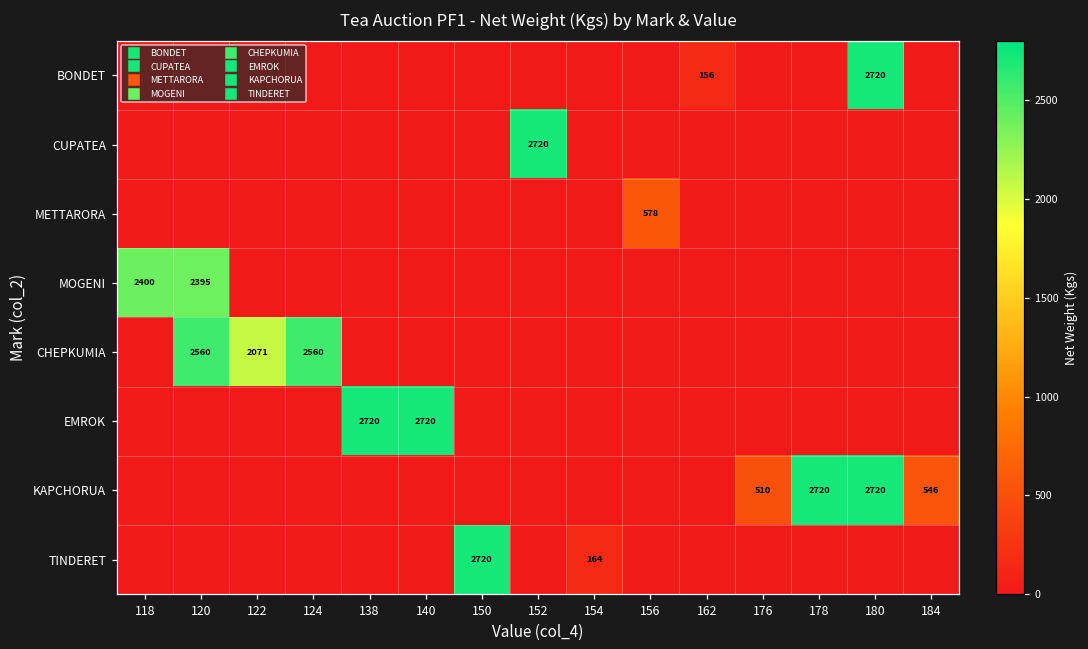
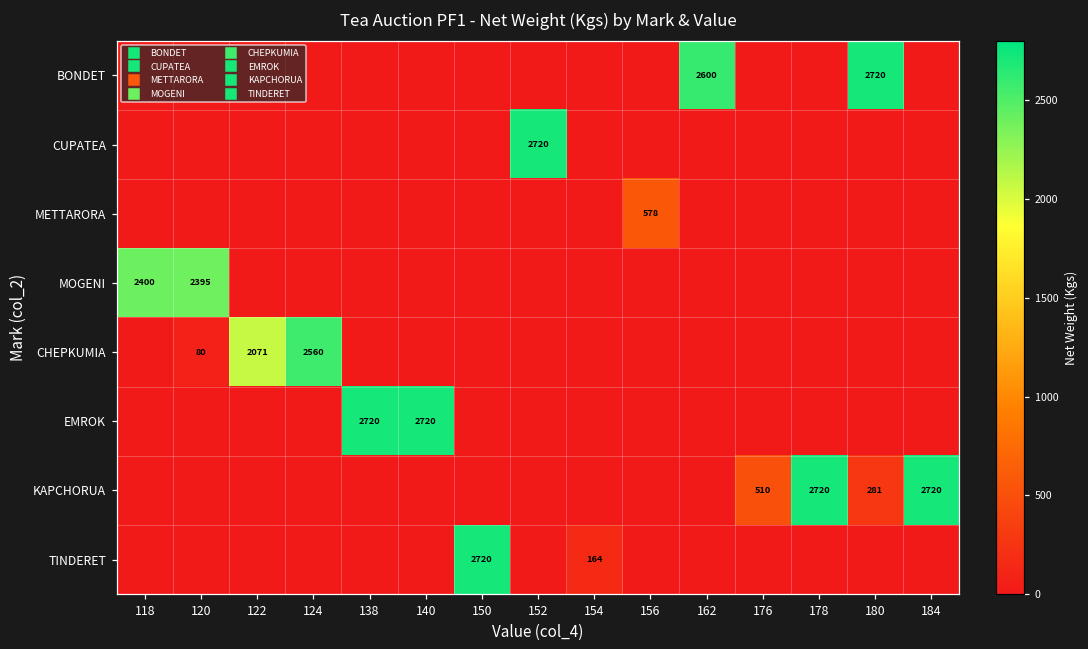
BONDET, 162: 156 -> 2600
CHEPKUMIA, 120: 2560 -> 80
KAPCHORUA, 180: 2720 -> 281
KAPCHORUA, 184: 546 -> 2720
